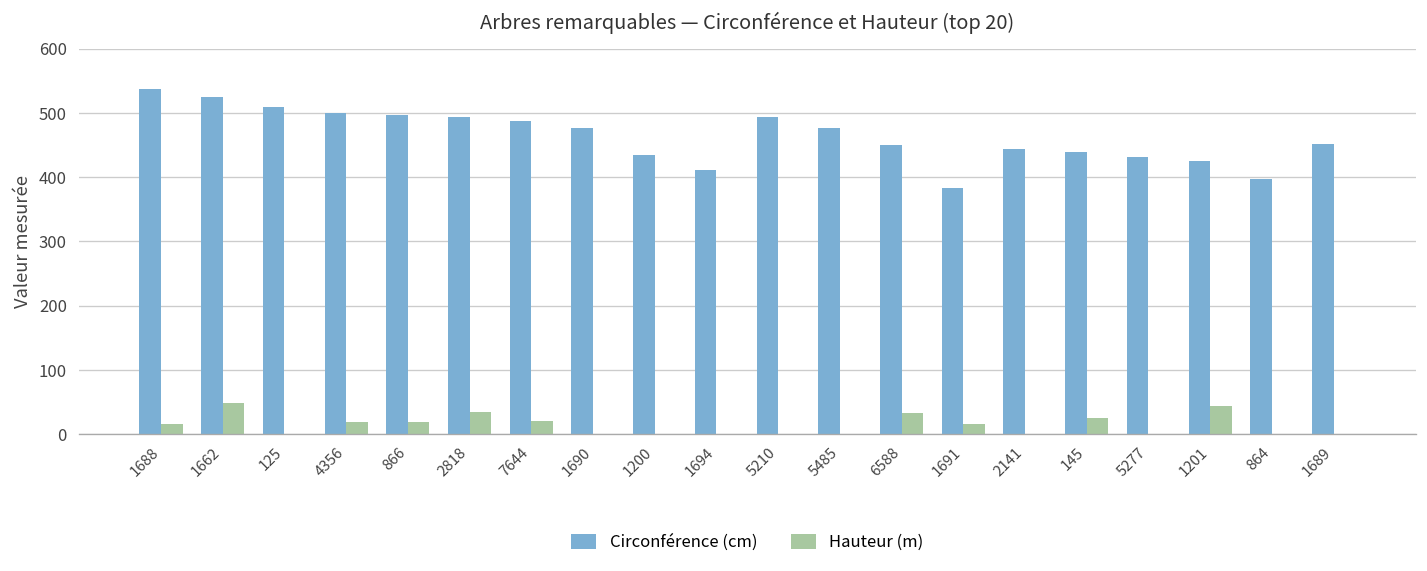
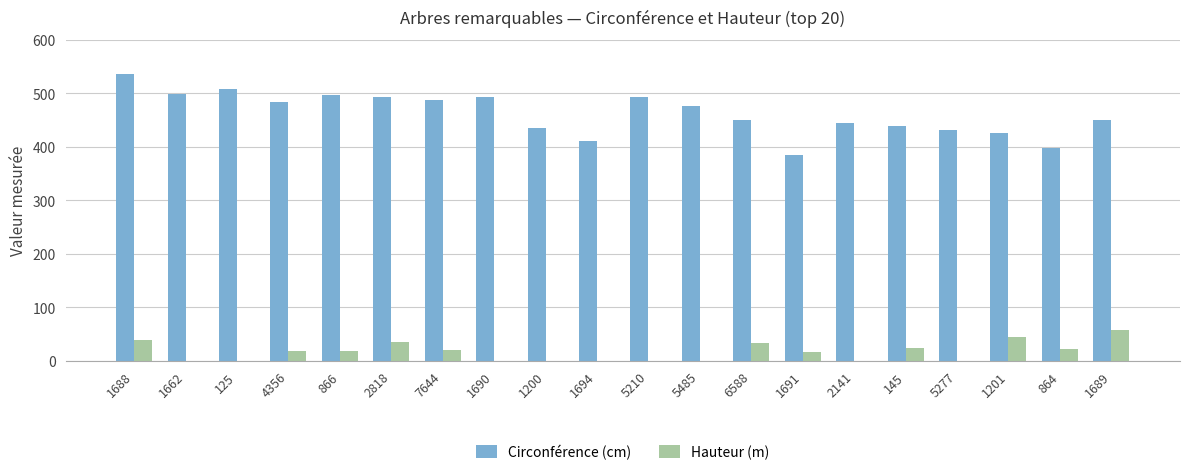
Hauteur (m), 1688: 20 -> 40
Circonférence (cm), 1662: 530 -> 500
Hauteur (m), 1662: 50 -> 0
Circonférence (cm), 4356: 500 -> 480
Circonférence (cm), 1690: 480 -> 490
Hauteur (m), 864: 0 -> 20
Hauteur (m), 1689: 0 -> 60
